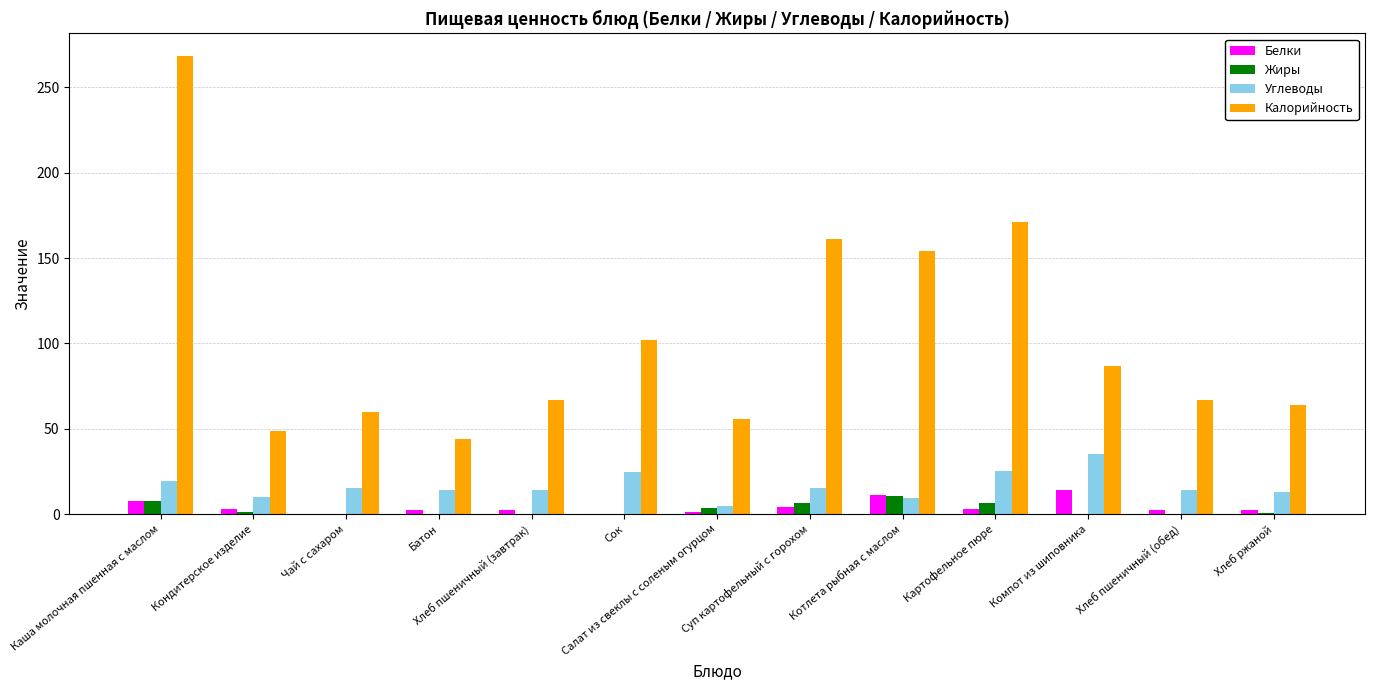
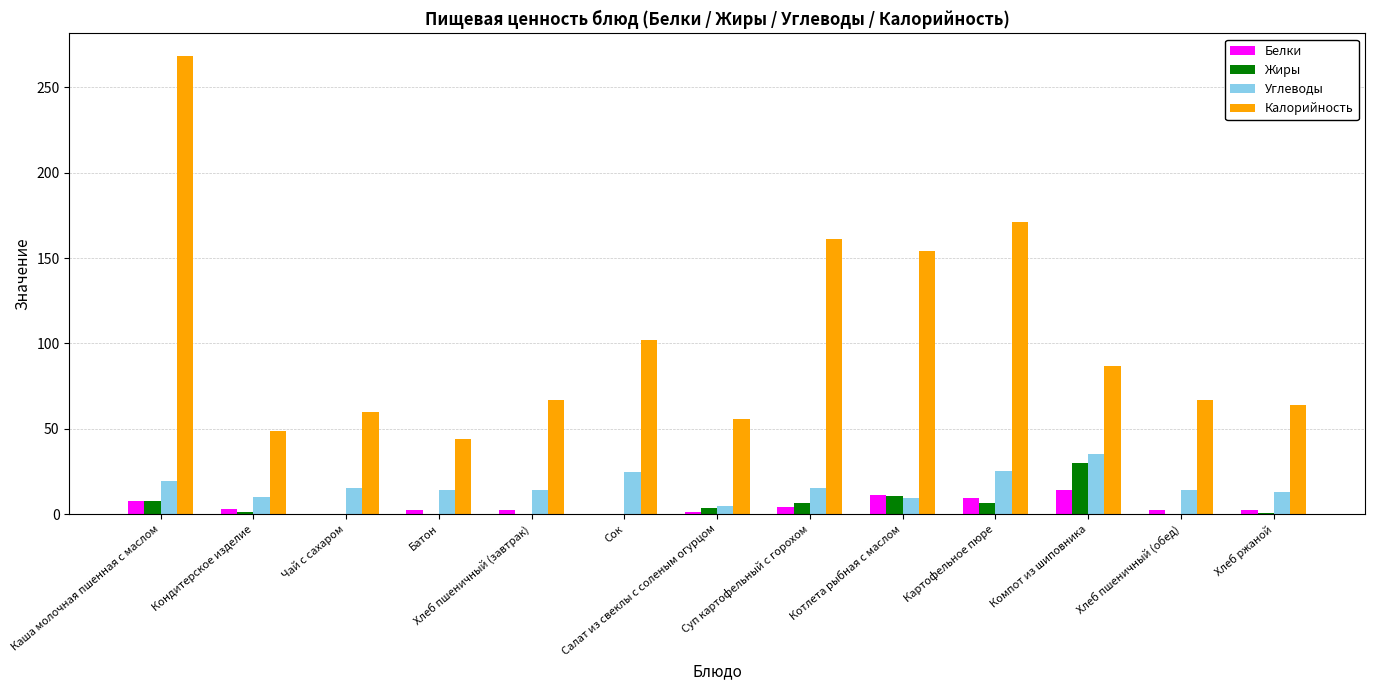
Белки, Картофельное пюре: 3 -> 9
Жиры, Компот из шиповника: 0 -> 30
